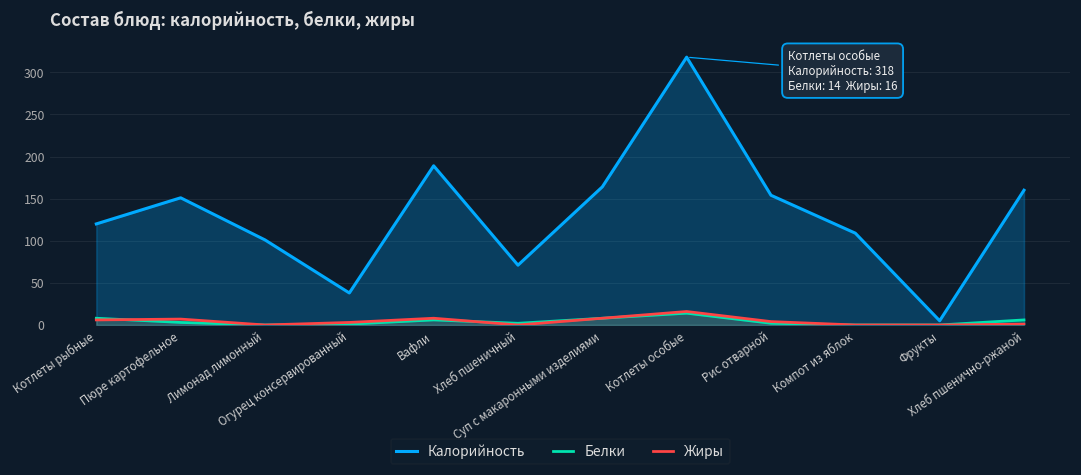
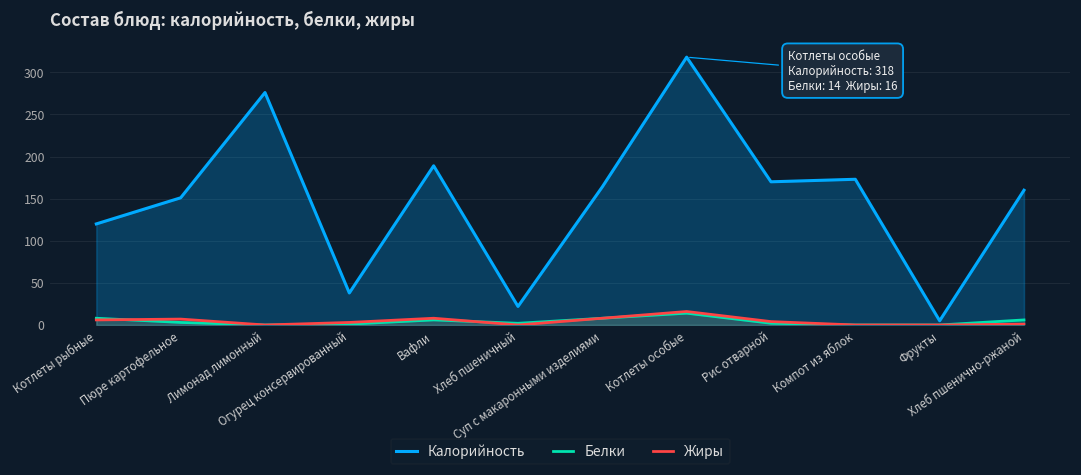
Калорийность, Лимонад лимонный: 100 -> 280
Калорийность, Хлеб пшеничный: 70 -> 20
Калорийность, Рис отварной: 150 -> 170
Калорийность, Компот из яблок: 110 -> 170
